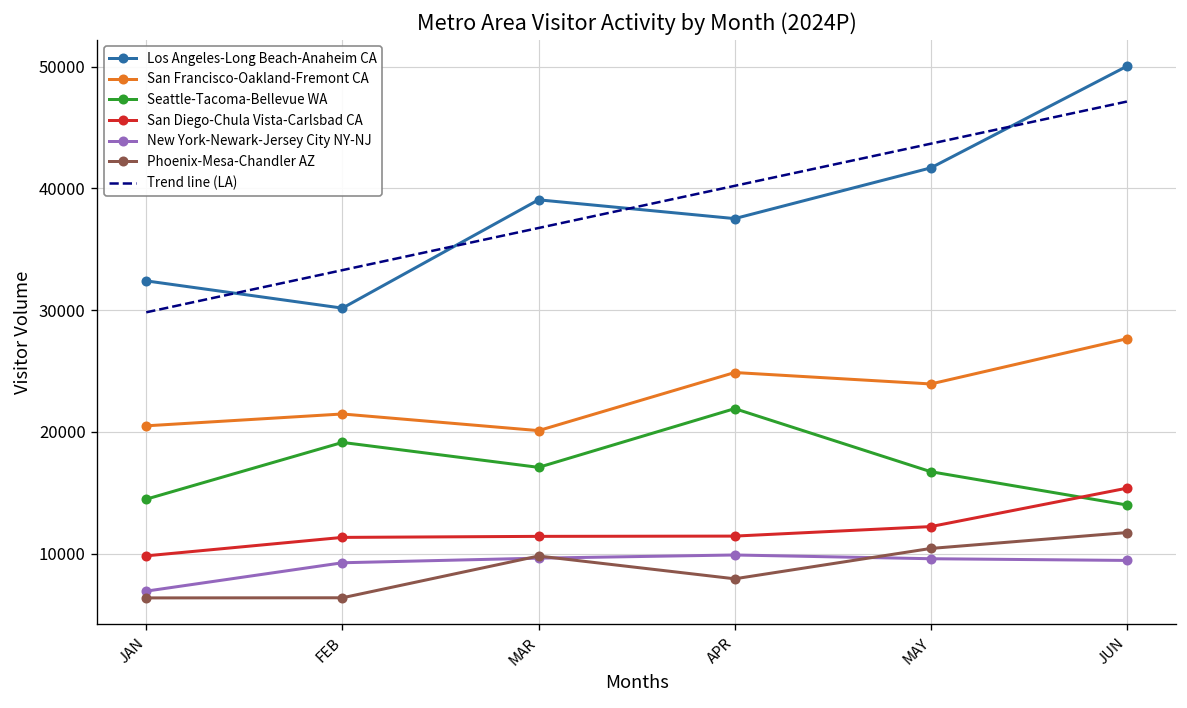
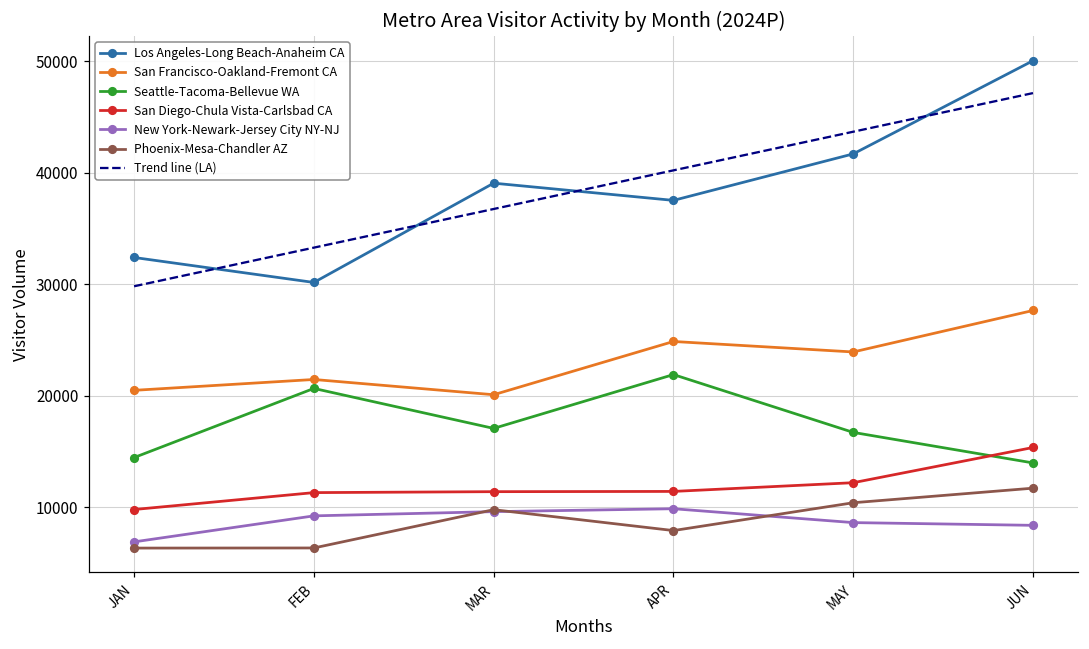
Seattle-Tacoma-Bellevue WA, FEB: 19100 -> 20700
New York-Newark-Jersey City NY-NJ, MAY: 9600 -> 8600
New York-Newark-Jersey City NY-NJ, JUN: 9400 -> 8400
